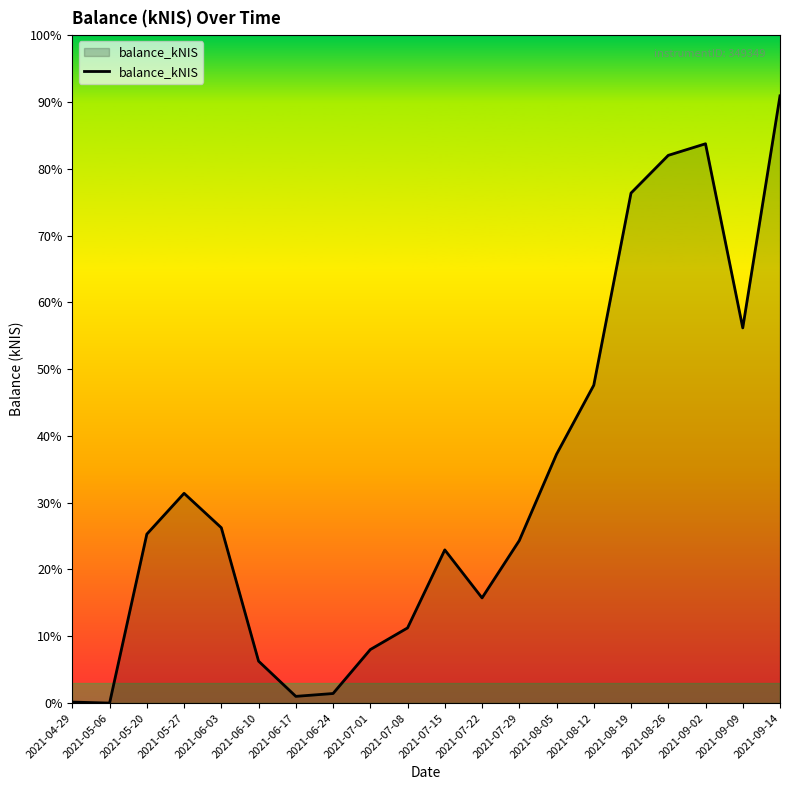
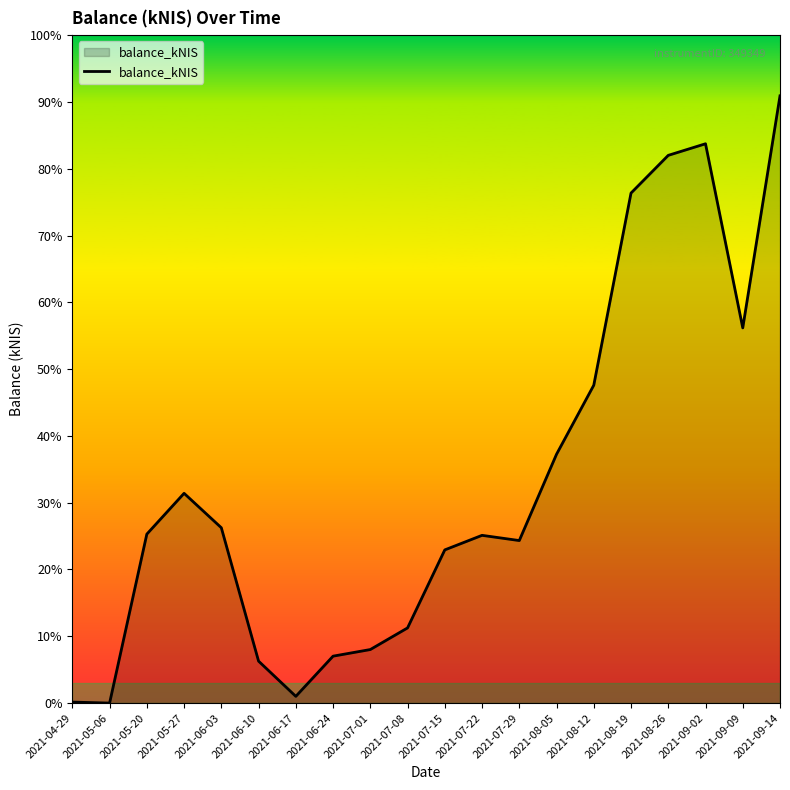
2021-06-24: 1% -> 7%
2021-07-22: 16% -> 25%
